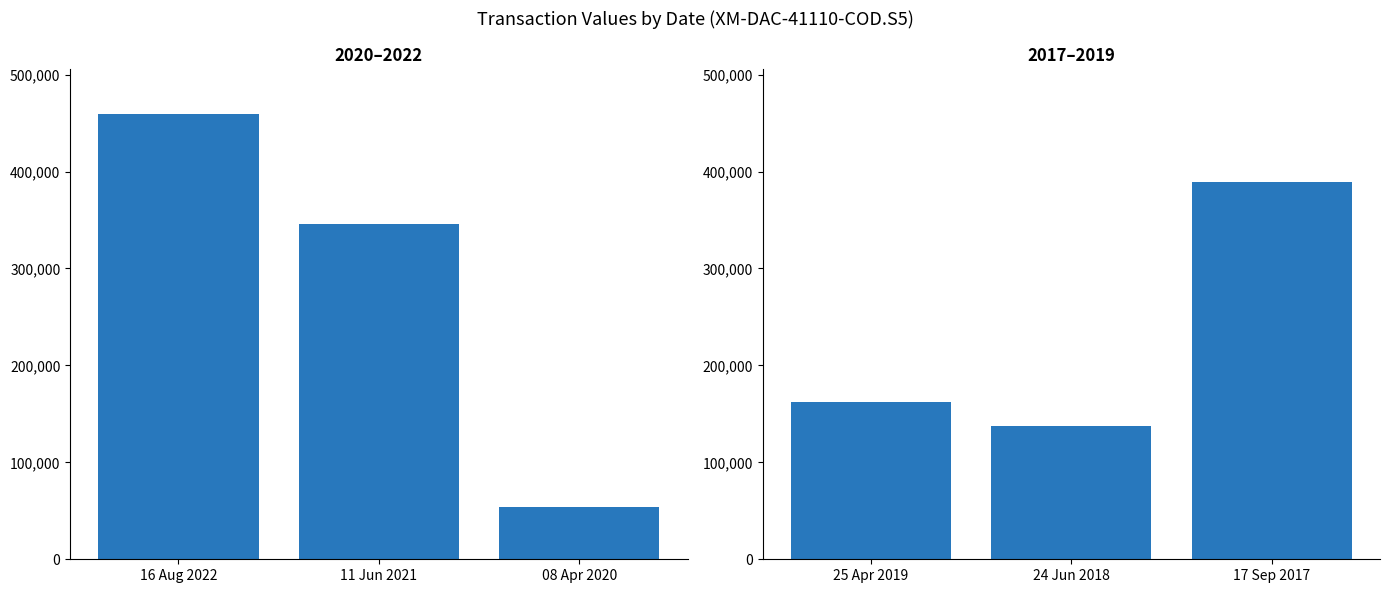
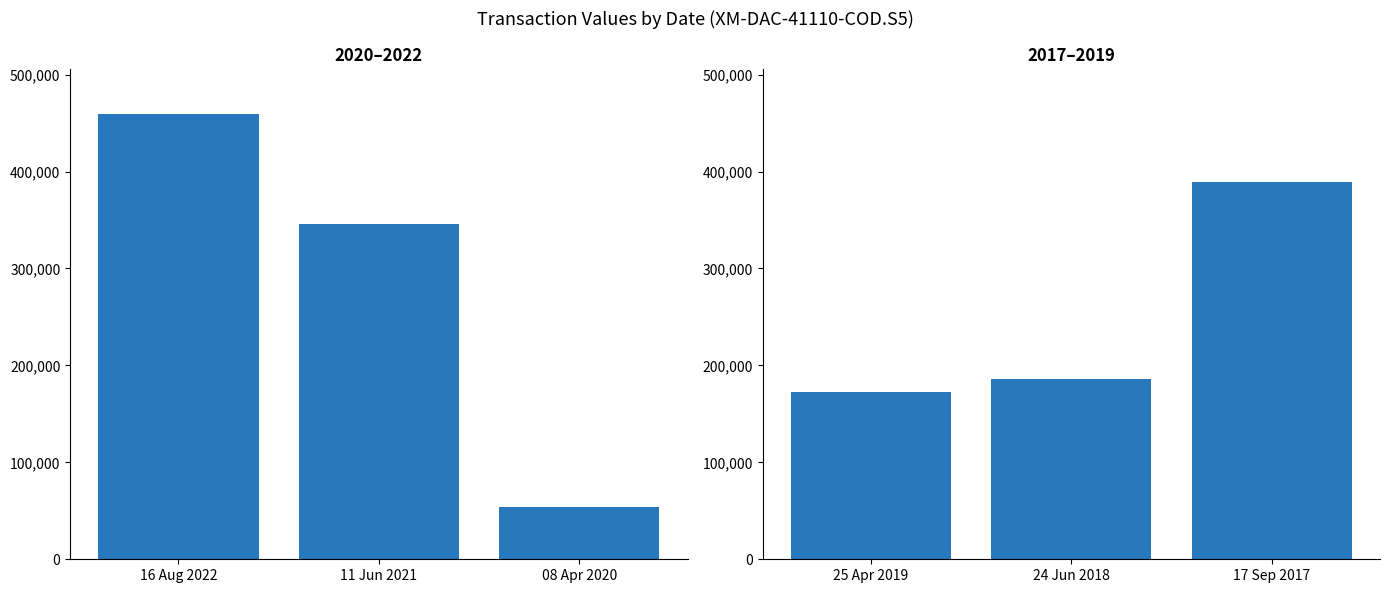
2017–2019, 25 Apr 2019: 160,000 -> 170,000
2017–2019, 24 Jun 2018: 140,000 -> 190,000
